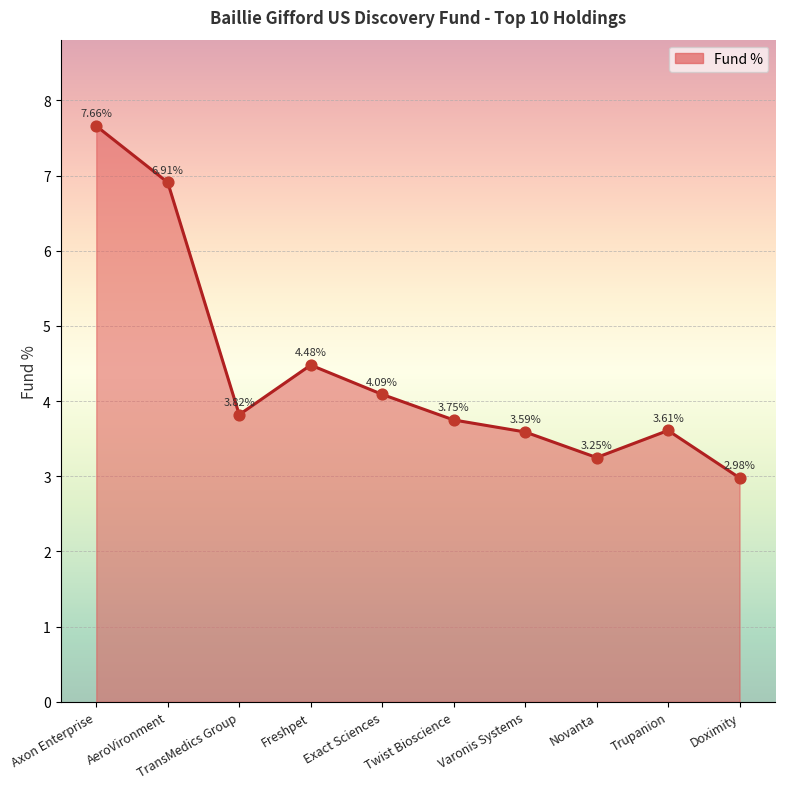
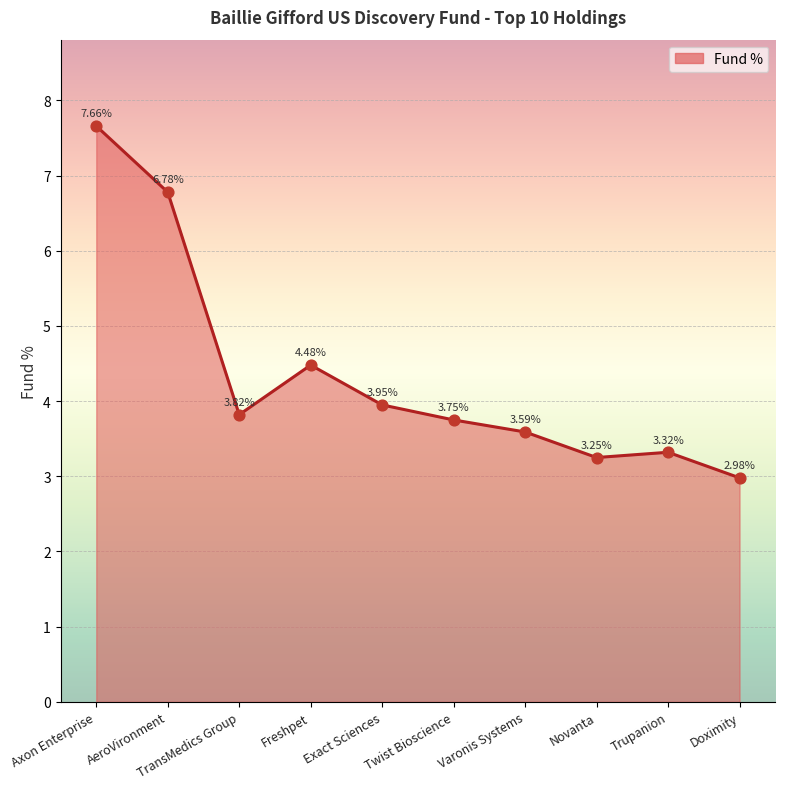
AeroVironment: 6.91% -> 6.78%
Exact Sciences: 4.09% -> 3.95%
Trupanion: 3.61% -> 3.32%
